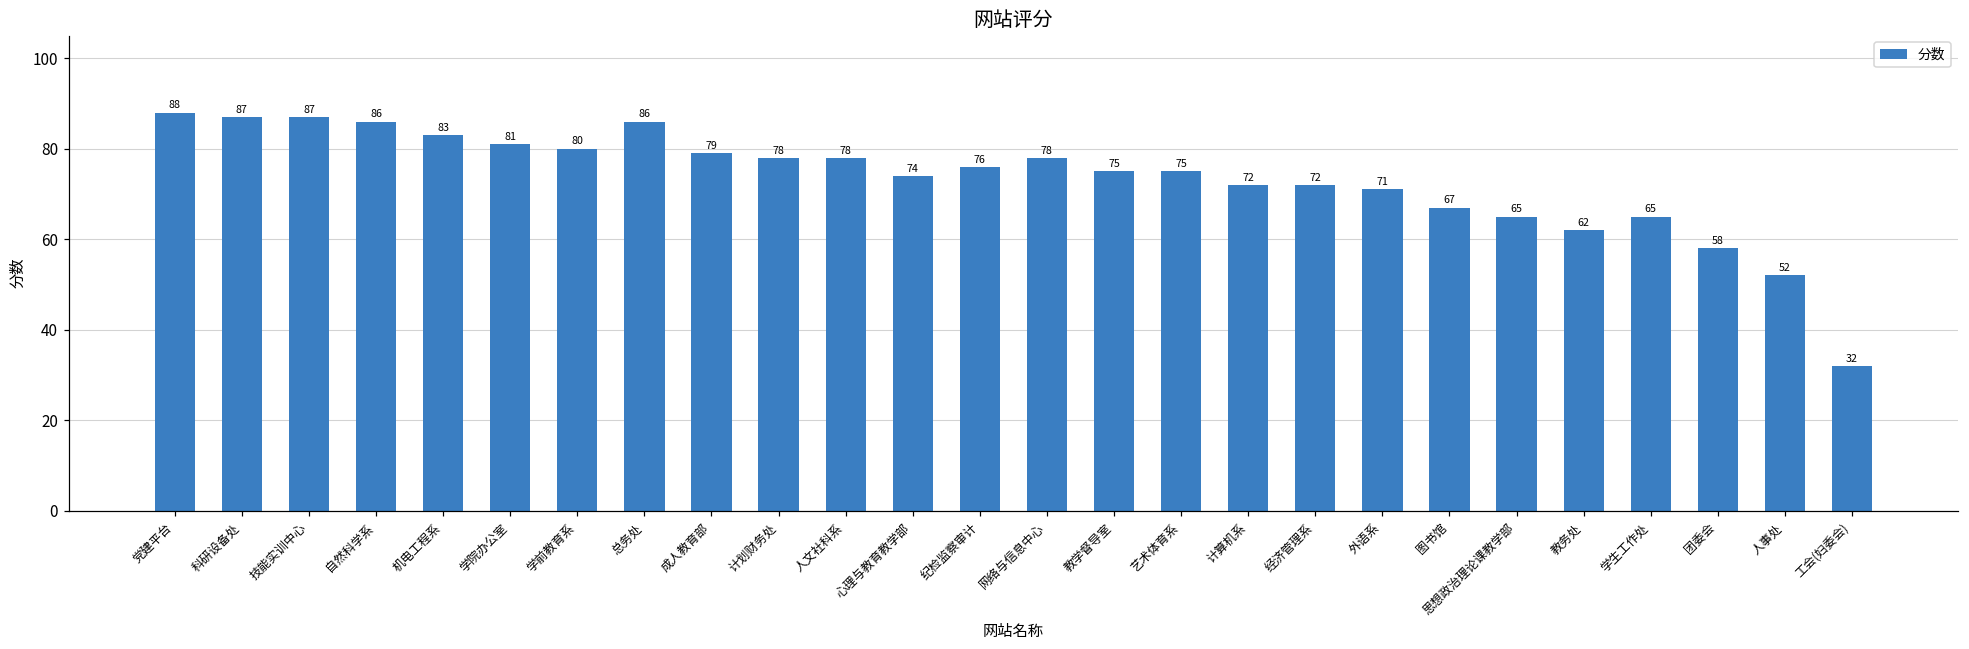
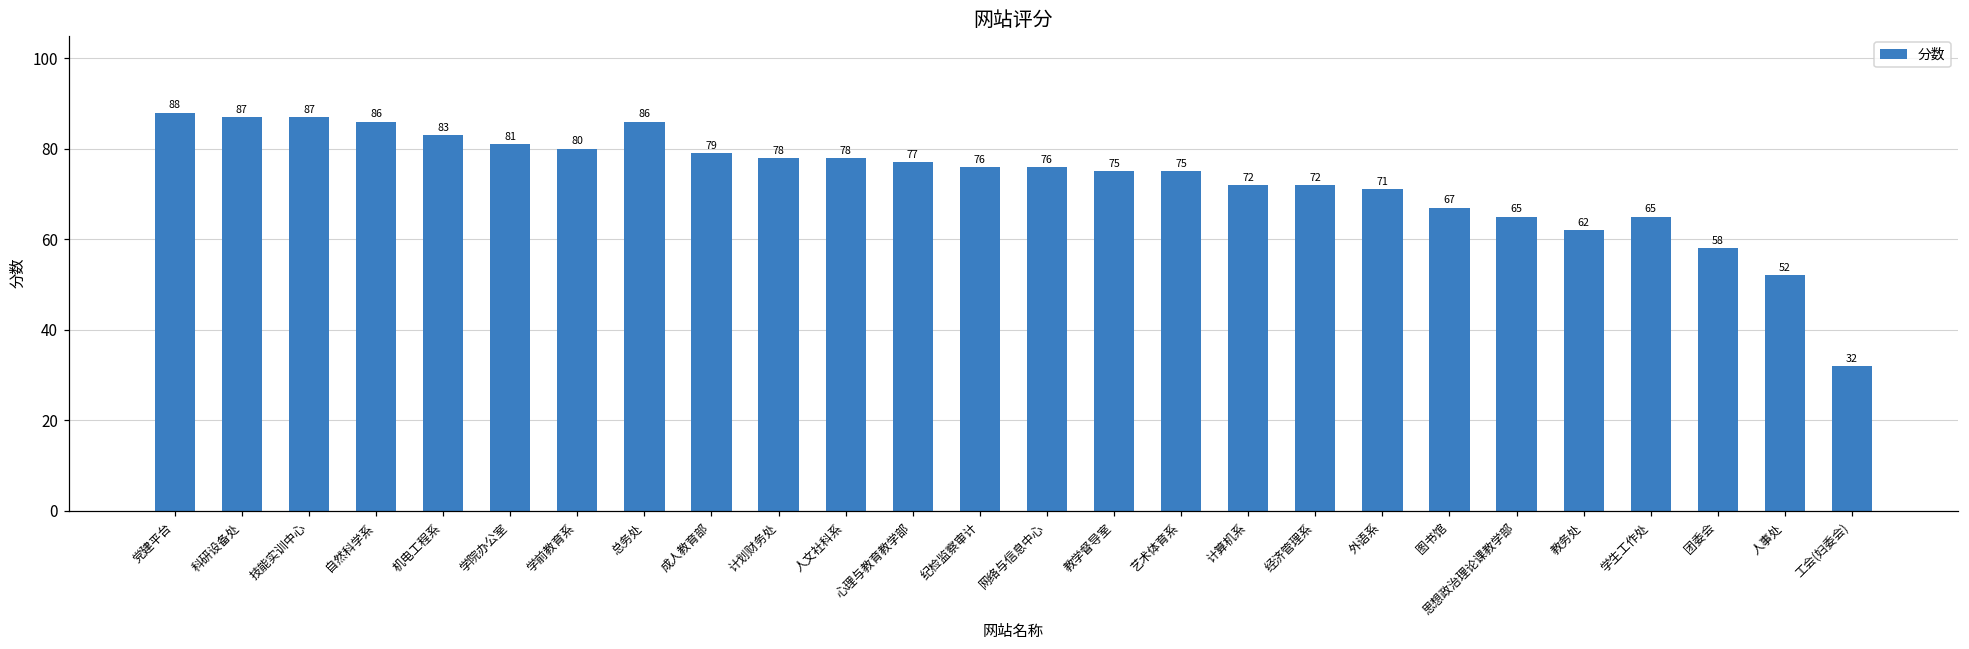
心理与教育教学部: 74 -> 77
网络与信息中心: 78 -> 76
